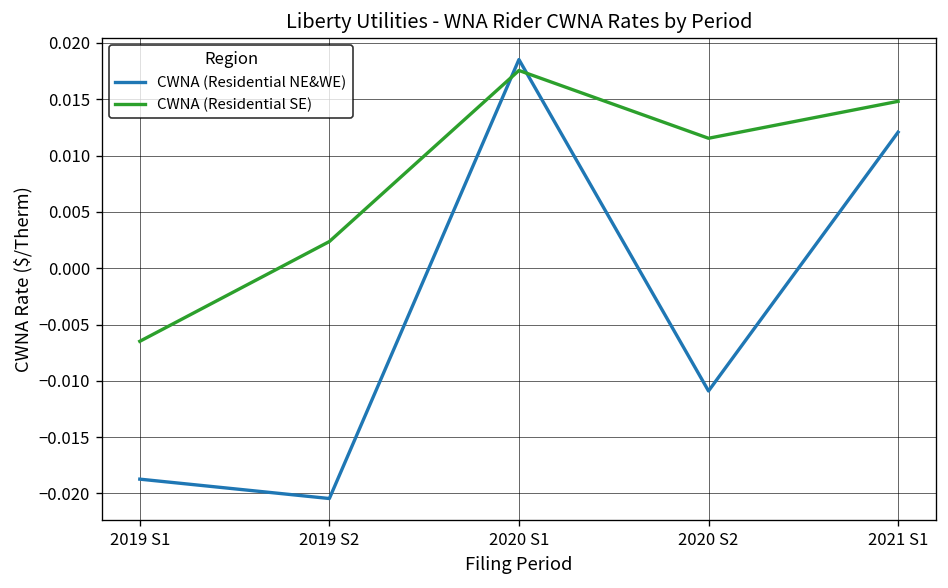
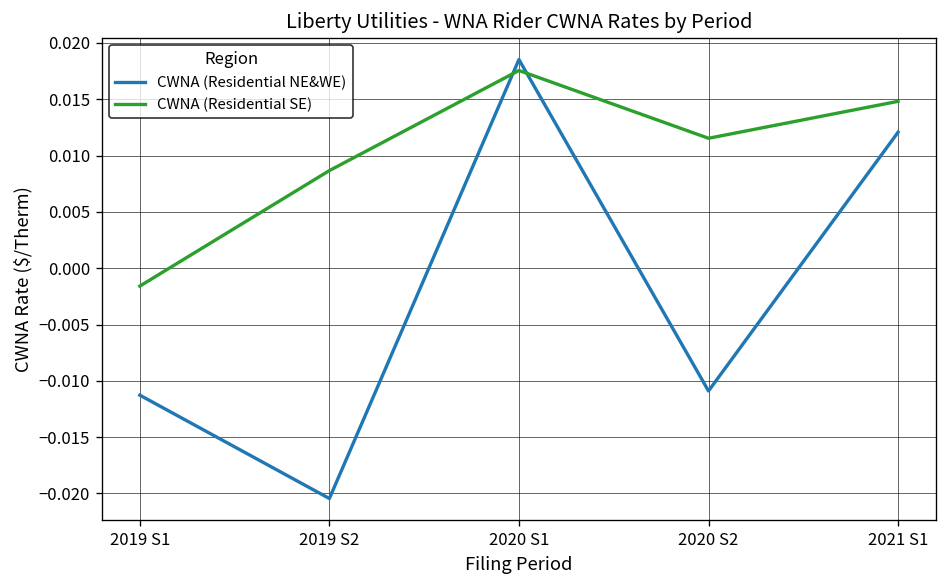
CWNA (Residential NE&WE), 2019 S1: -0.019 -> -0.011
CWNA (Residential SE), 2019 S1: -0.006 -> -0.002
CWNA (Residential SE), 2019 S2: 0.002 -> 0.009
